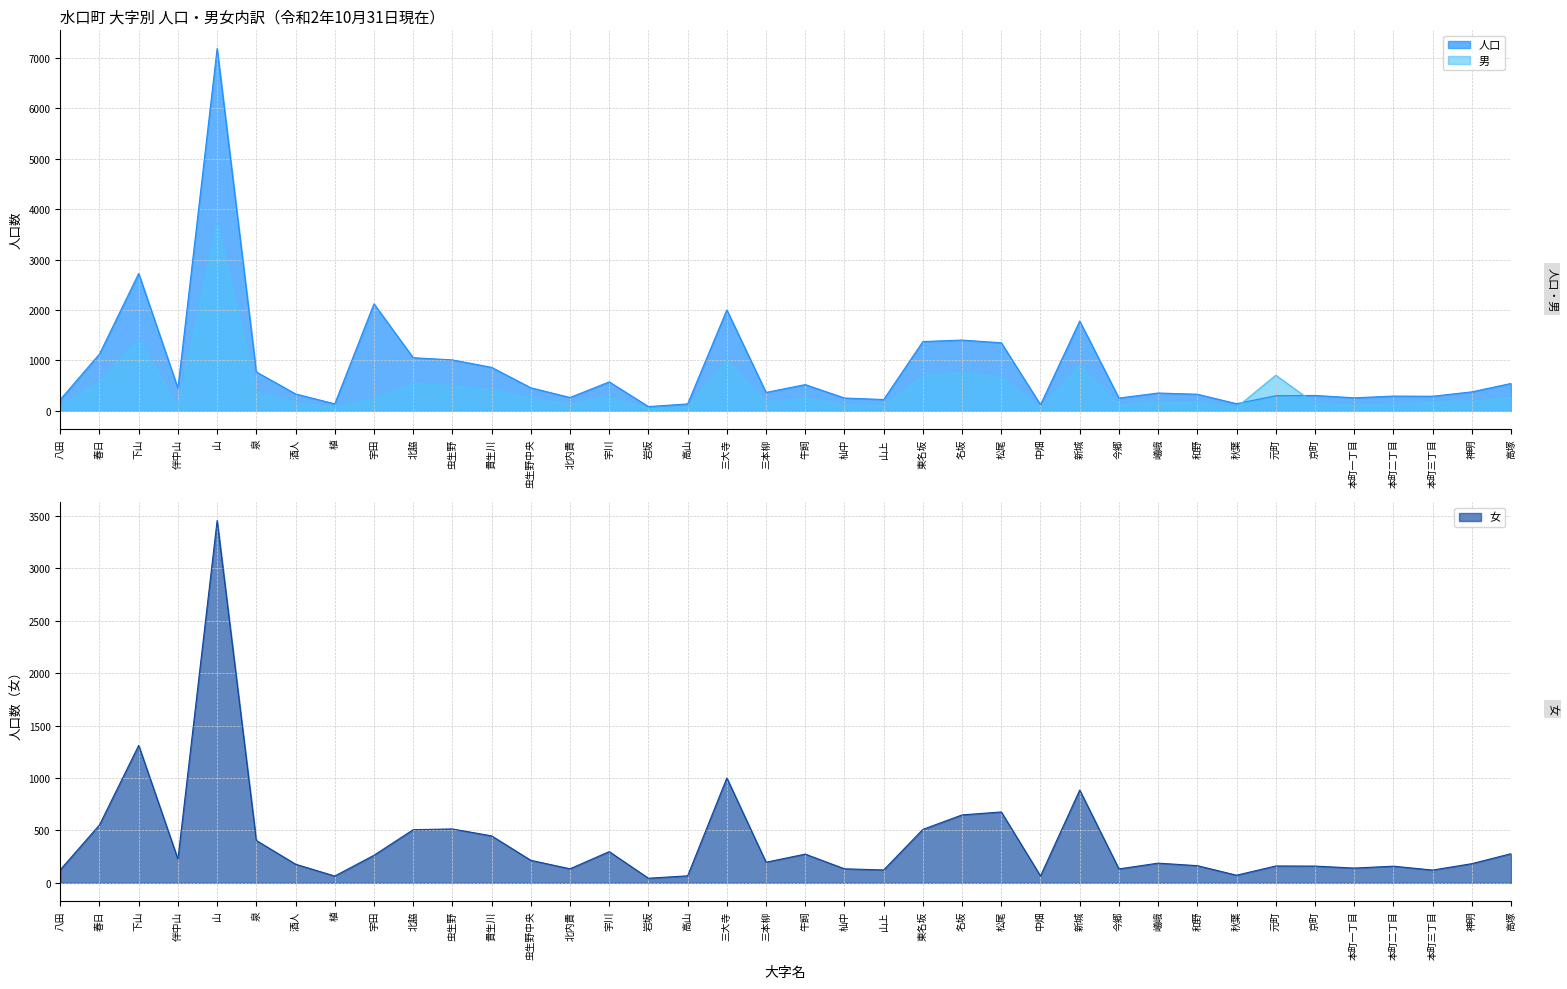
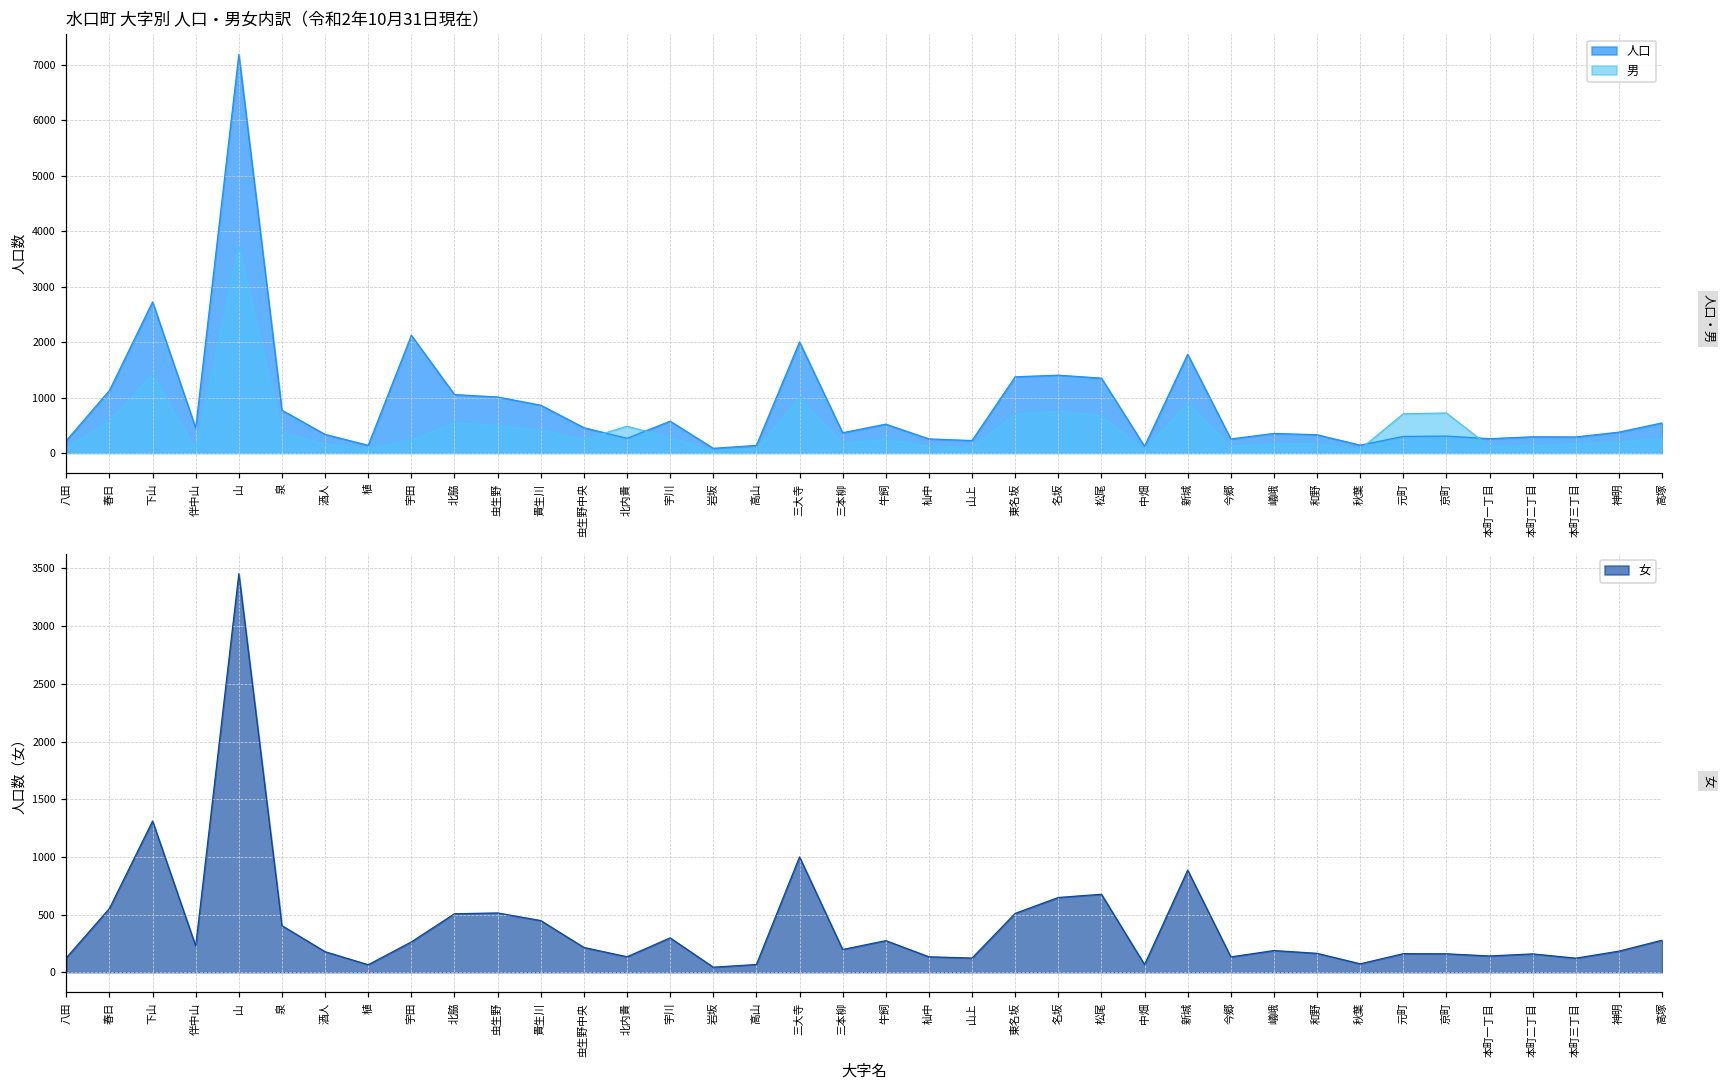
水口町 大字別 人口・男女内訳（令和2年10月31日現在）, 男, 北内貴: 100 -> 500
水口町 大字別 人口・男女内訳（令和2年10月31日現在）, 男, 京町: 100 -> 700
